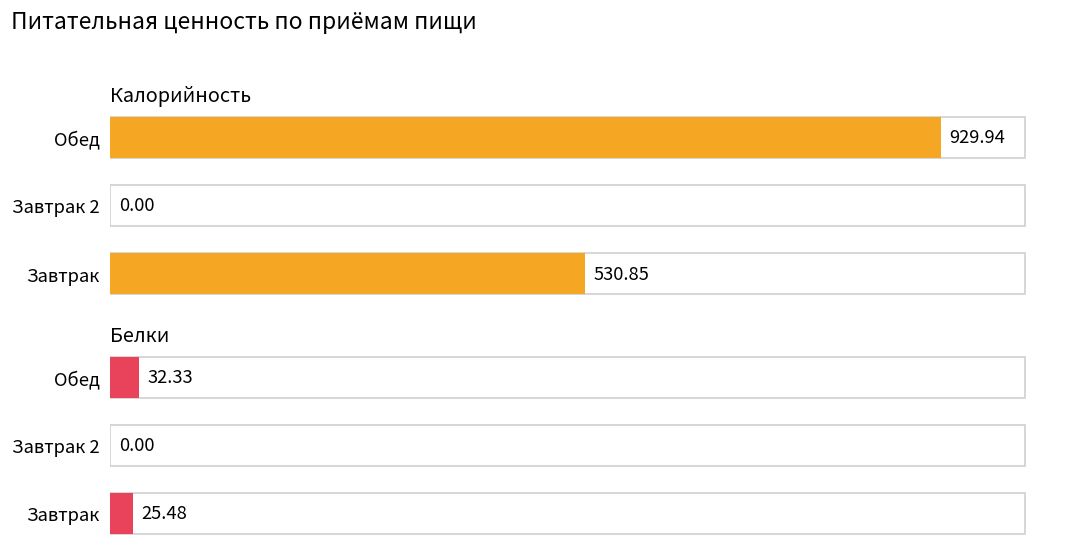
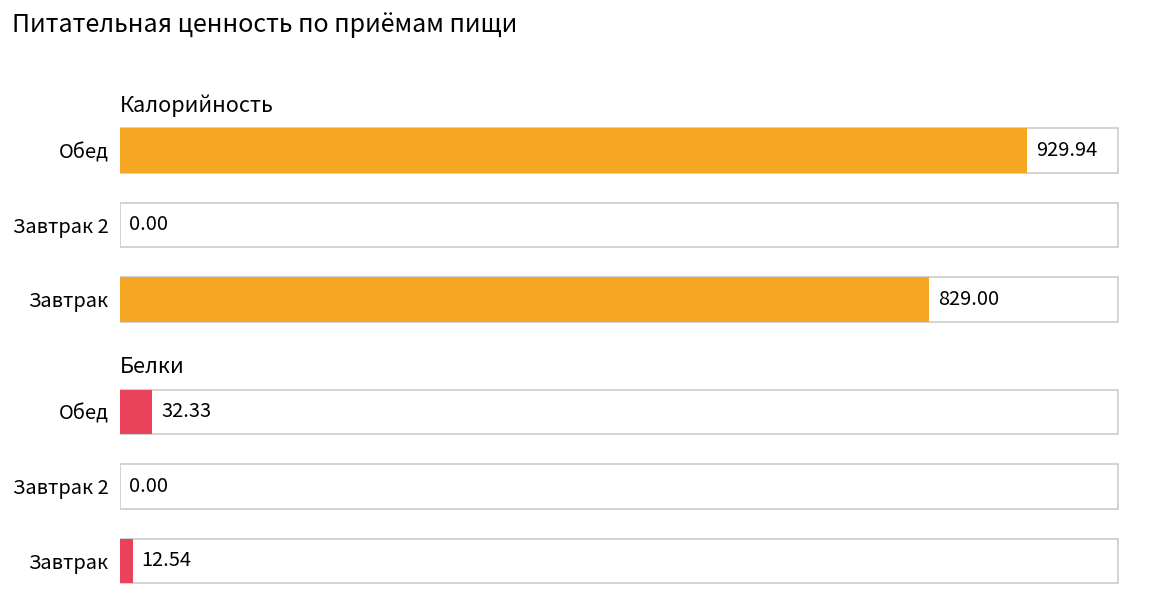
Калорийность, Завтрак: 530.85 -> 829.00
Белки, Завтрак: 25.48 -> 12.54
